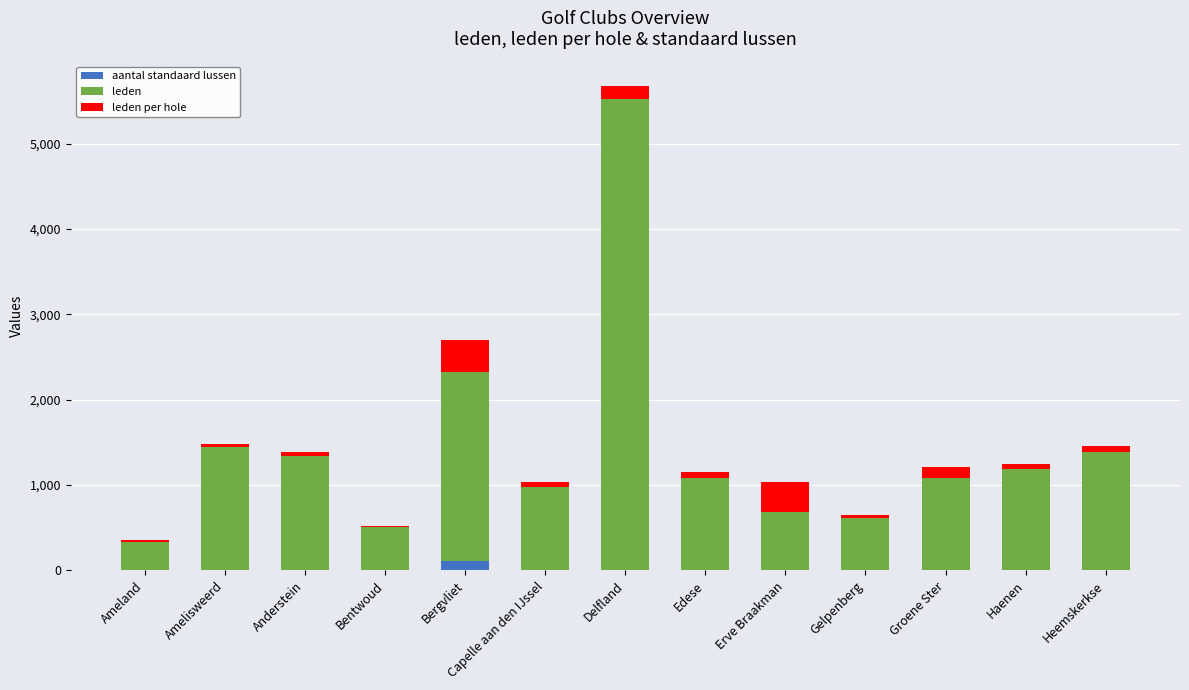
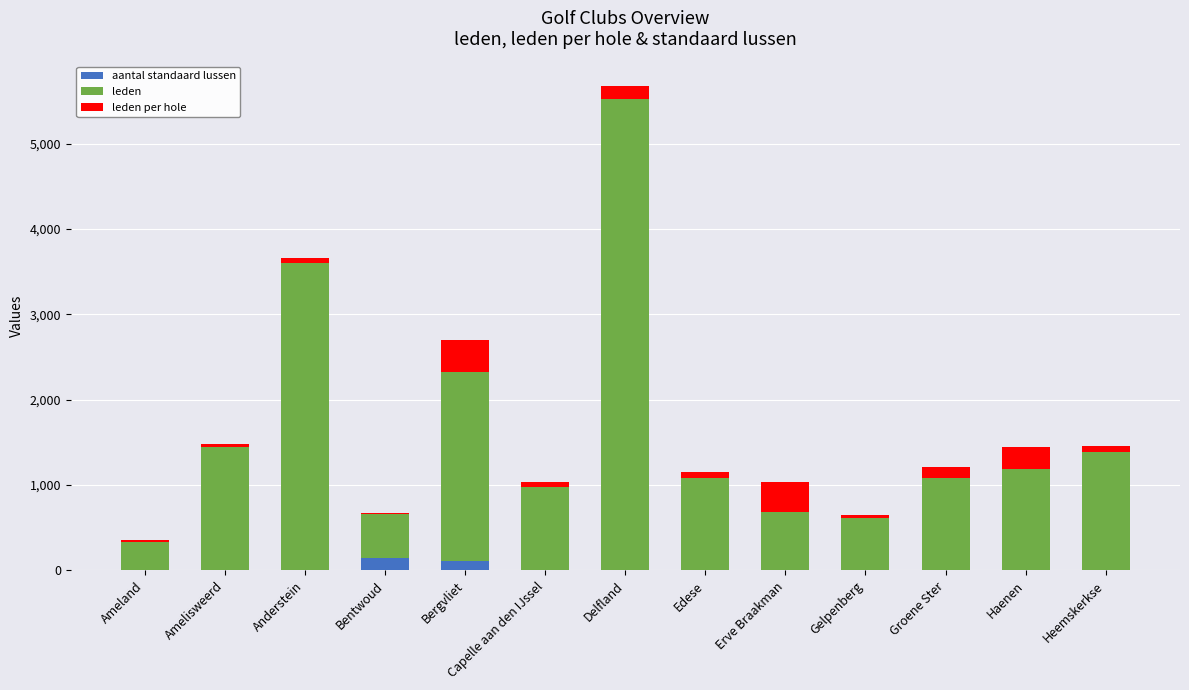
leden, Anderstein: 1,300 -> 3,600
aantal standaard lussen, Bentwoud: 0 -> 100
leden per hole, Haenen: 100 -> 300
